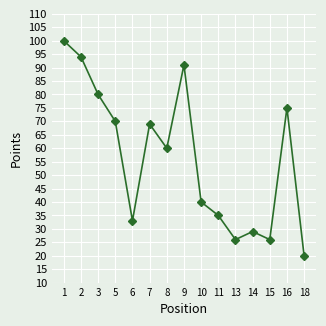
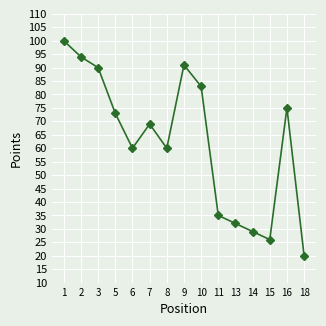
3: 80 -> 90
5: 70 -> 73
6: 33 -> 60
10: 40 -> 83
13: 26 -> 32
